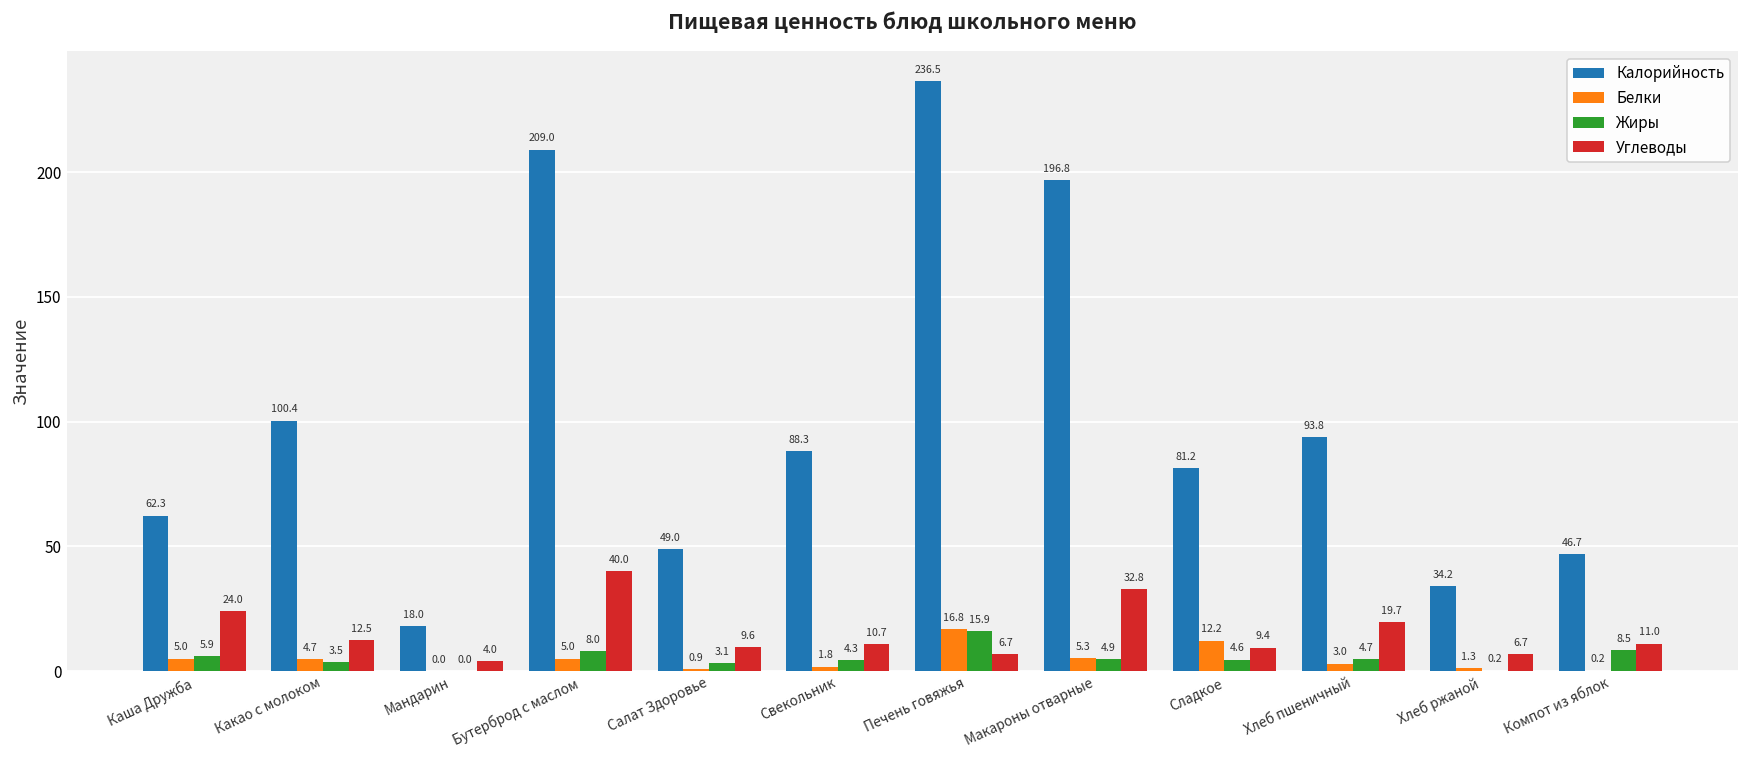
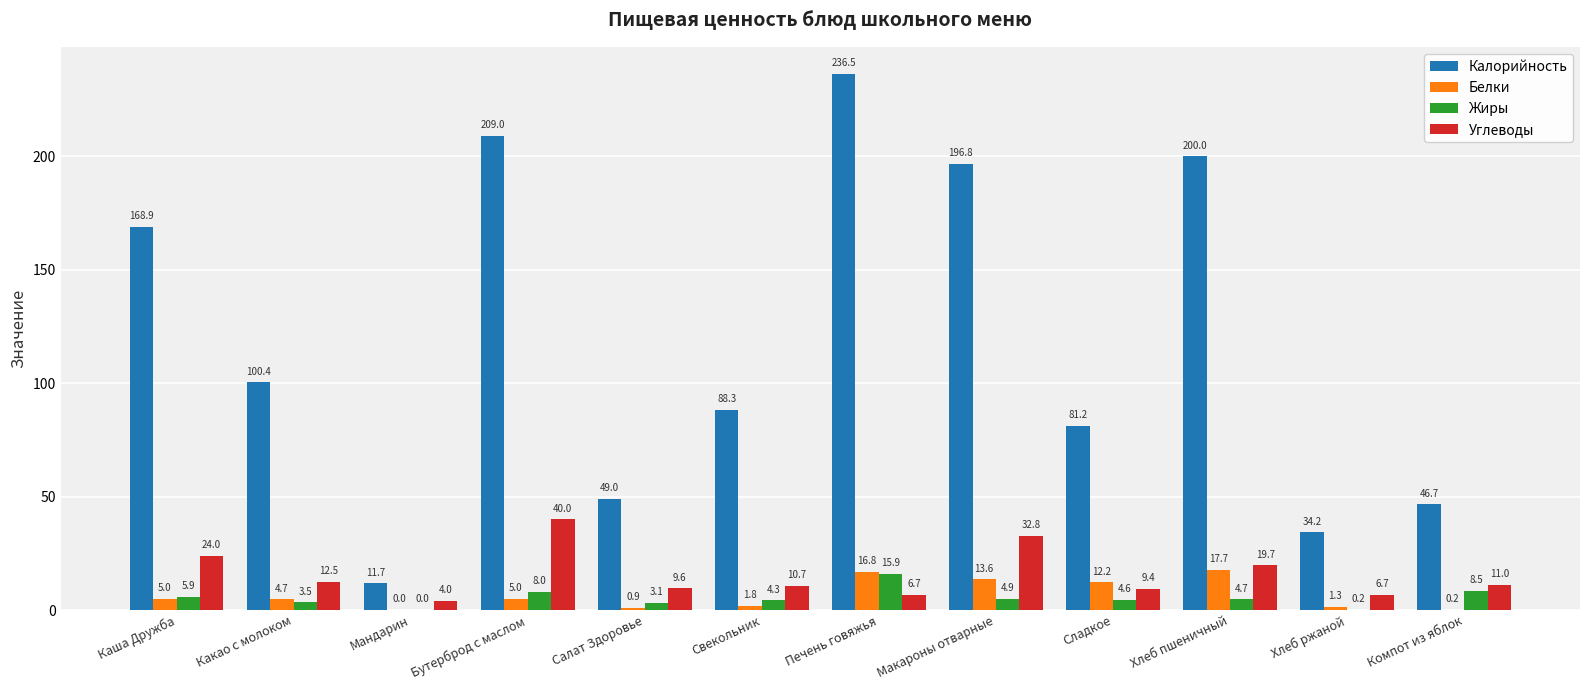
Калорийность, Каша Дружба: 62.3 -> 168.9
Калорийность, Мандарин: 18.0 -> 11.7
Белки, Макароны отварные: 5.3 -> 13.6
Калорийность, Хлеб пшеничный: 93.8 -> 200.0
Белки, Хлеб пшеничный: 3.0 -> 17.7
